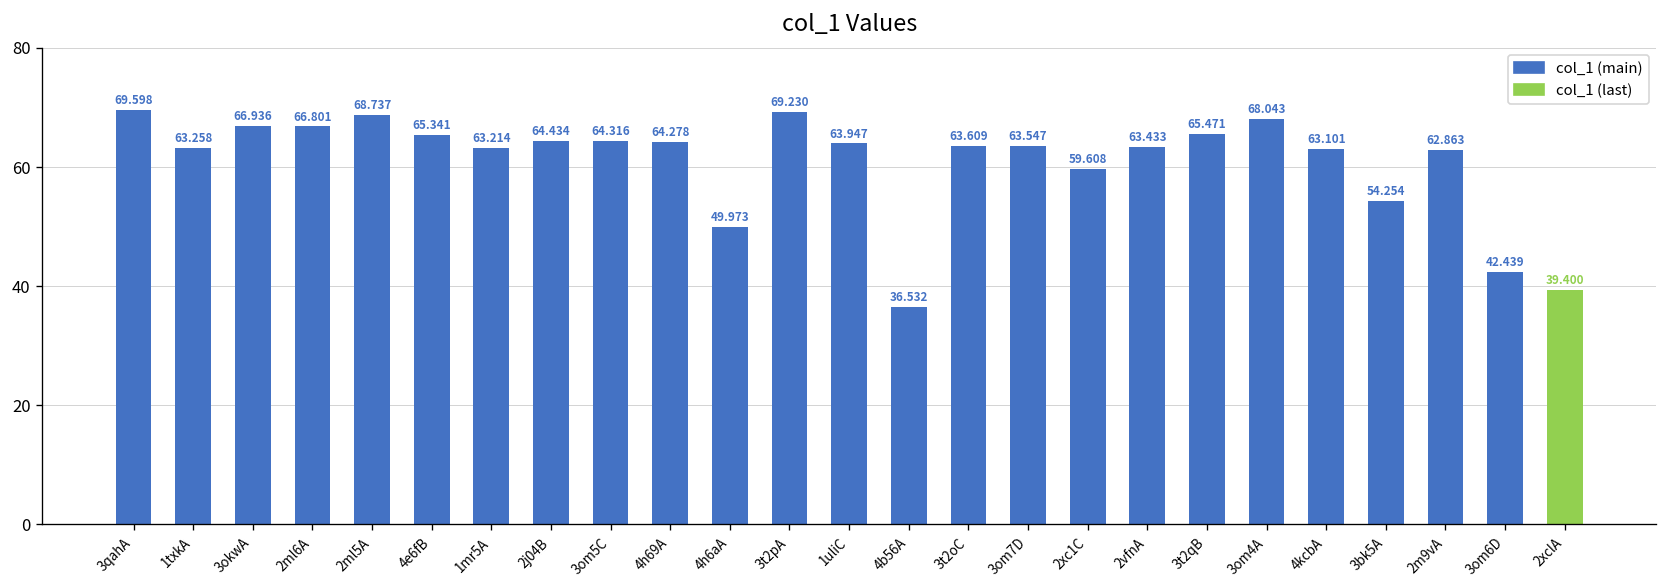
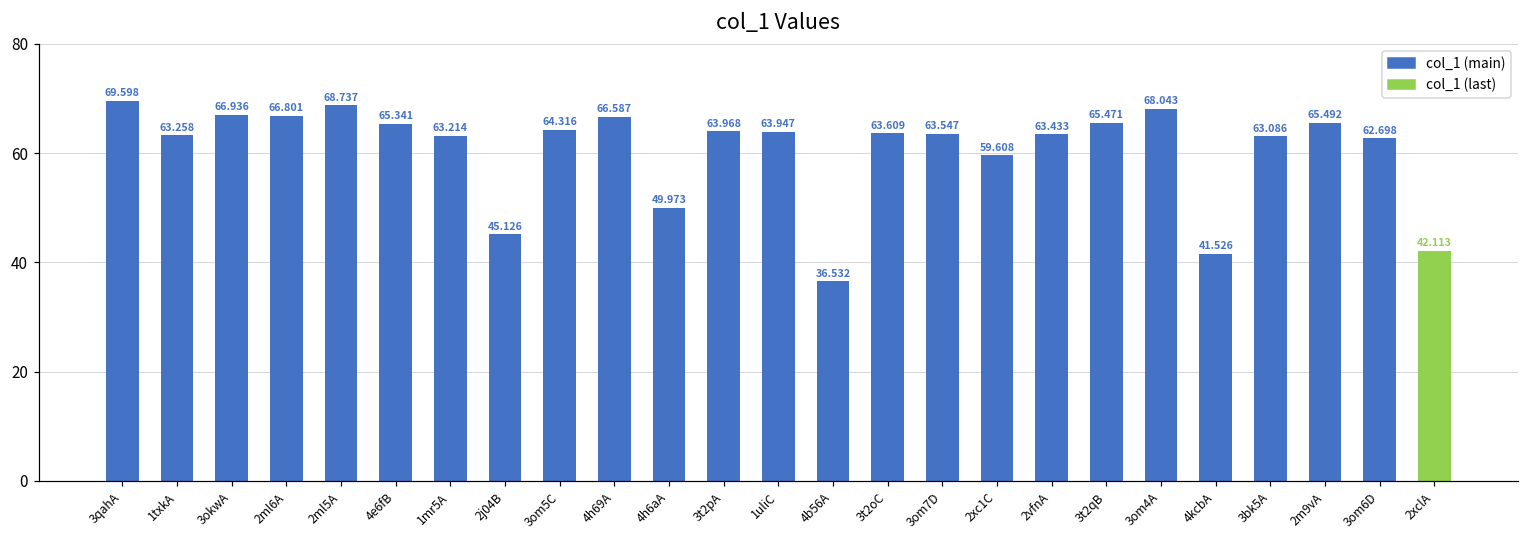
2j04B: 64.434 -> 45.126
4h69A: 64.278 -> 66.587
3t2pA: 69.230 -> 63.968
4kcbA: 63.101 -> 41.526
3bk5A: 54.254 -> 63.086
2m9vA: 62.863 -> 65.492
3om6D: 42.439 -> 62.698
2xclA: 39.400 -> 42.113
